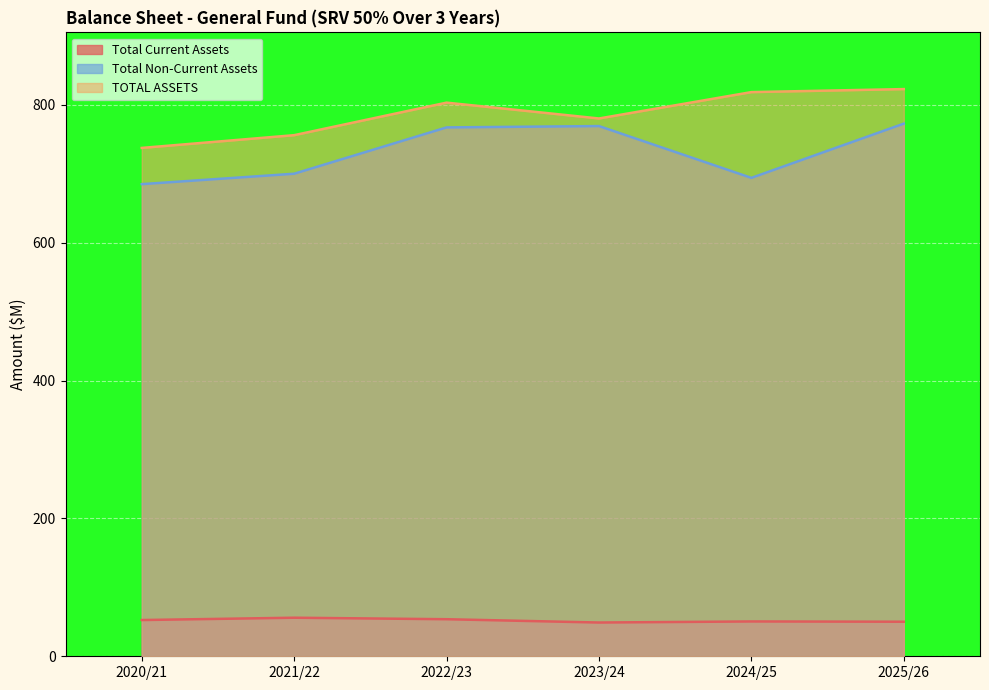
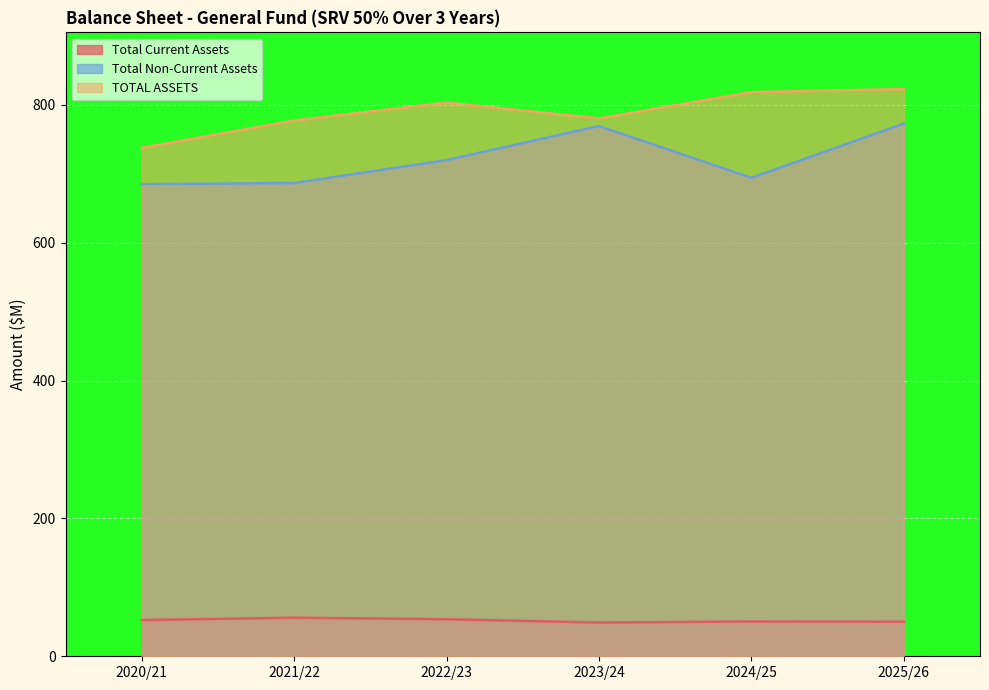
Total Non-Current Assets, 2021/22: 700 -> 690
TOTAL ASSETS, 2021/22: 760 -> 780
Total Non-Current Assets, 2022/23: 770 -> 720
